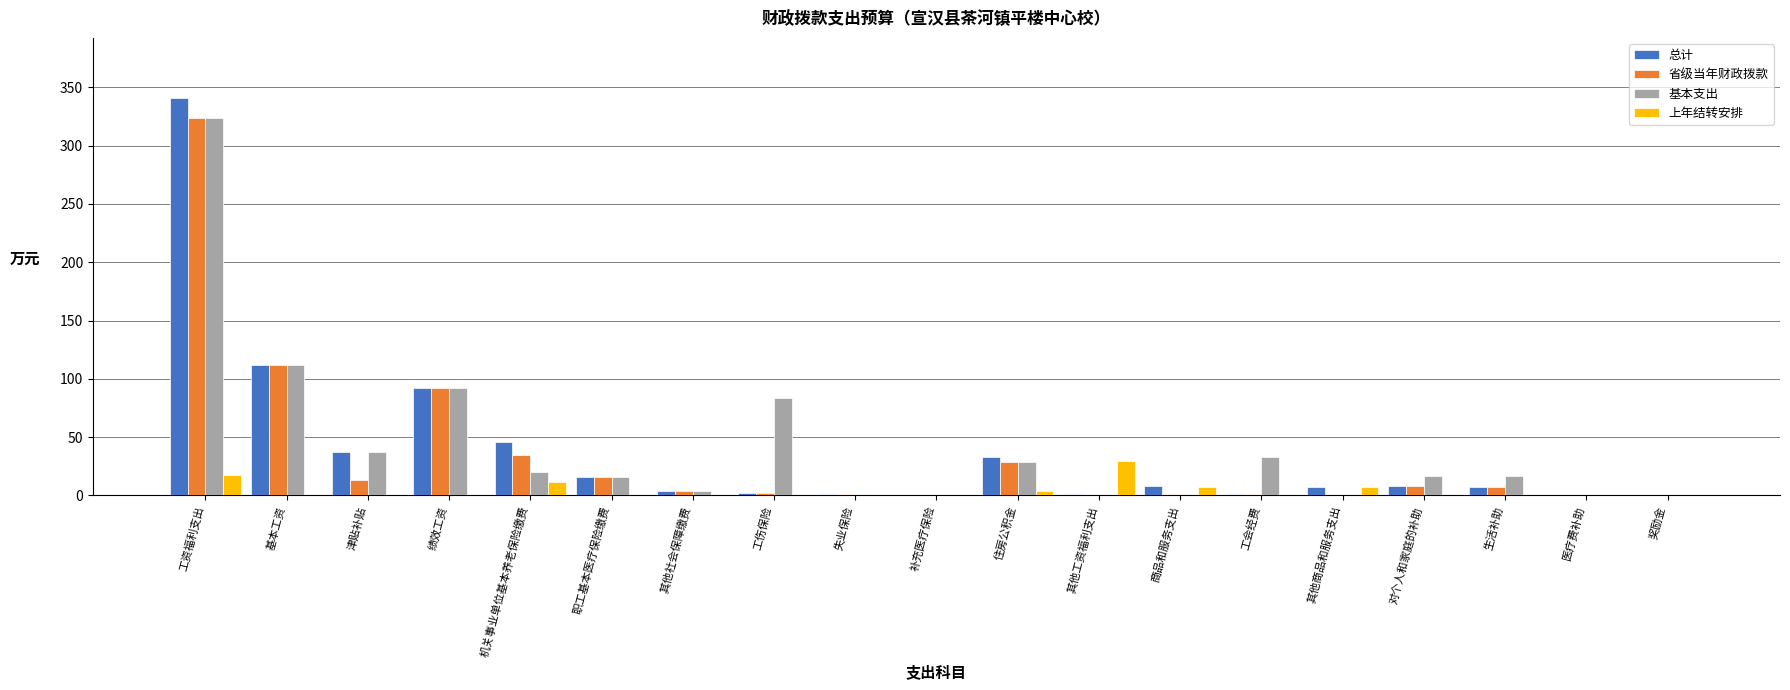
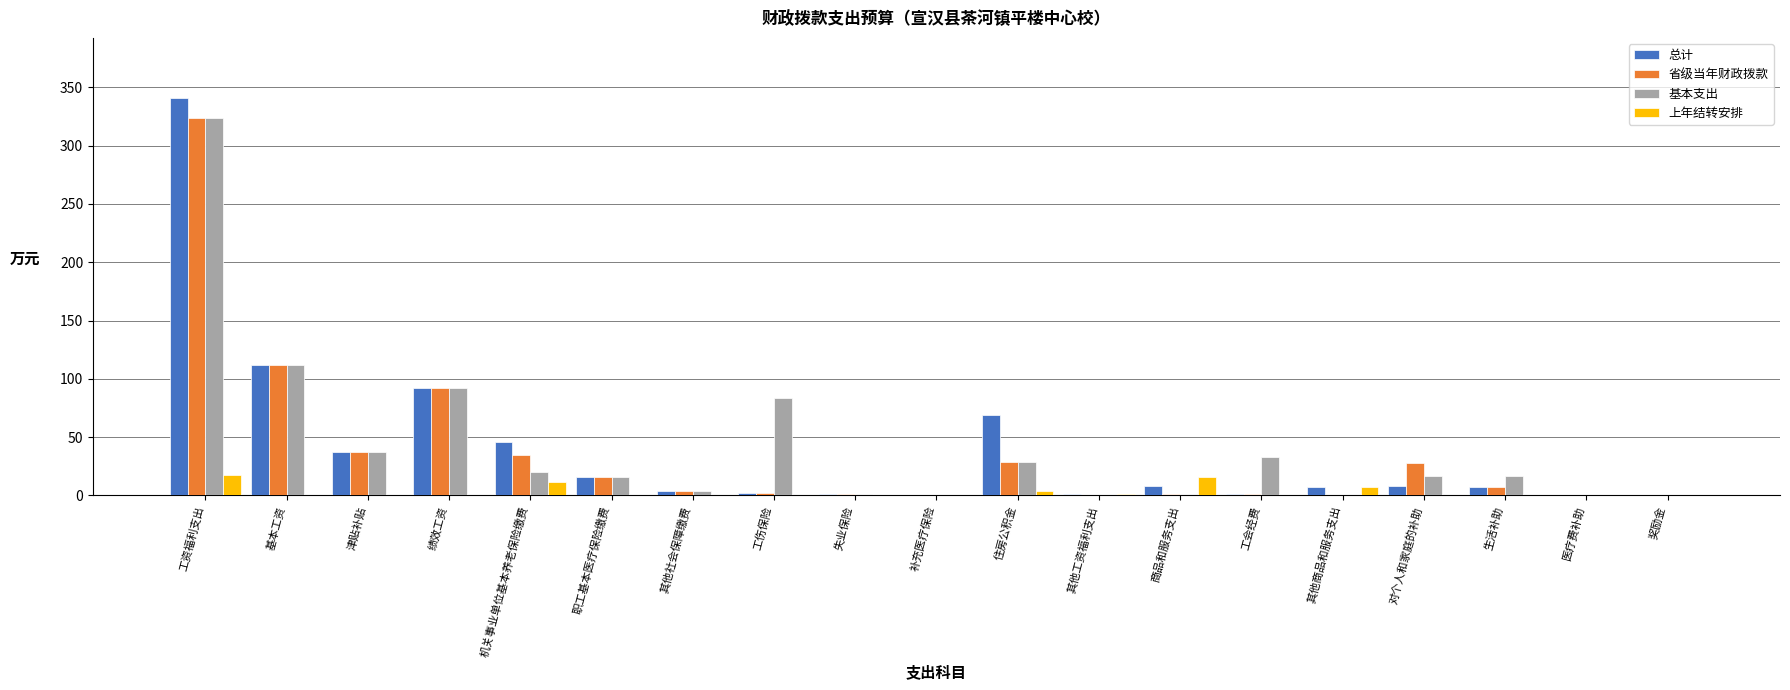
省级当年财政拨款, 津贴补贴: 13 -> 37
总计, 住房公积金: 33 -> 69
上年结转安排, 其他工资福利支出: 29 -> 1
上年结转安排, 商品和服务支出: 7 -> 16
省级当年财政拨款, 对个人和家庭的补助: 8 -> 28
